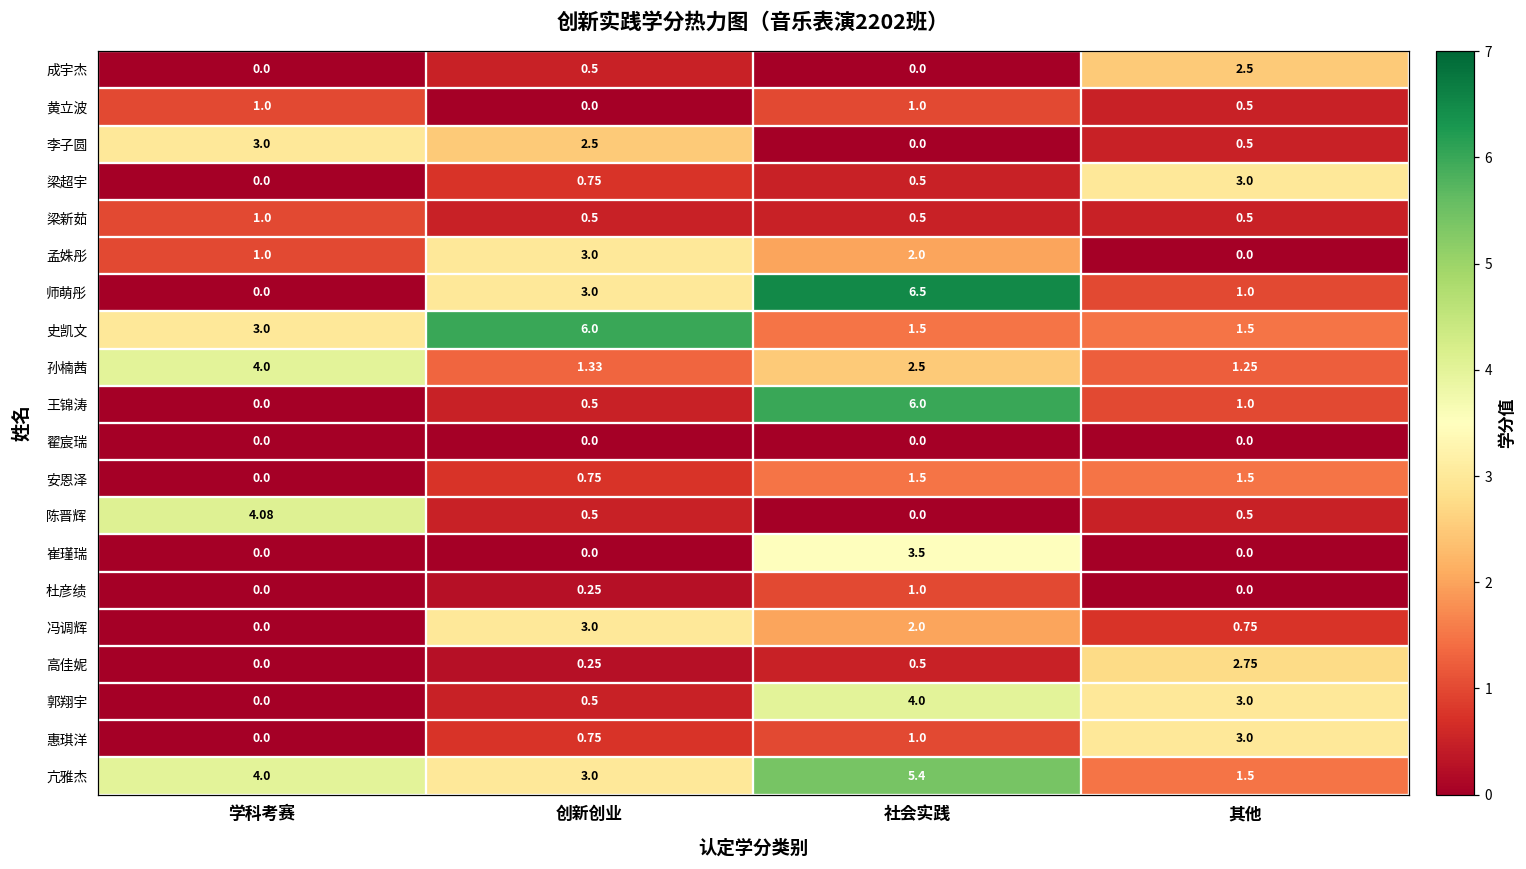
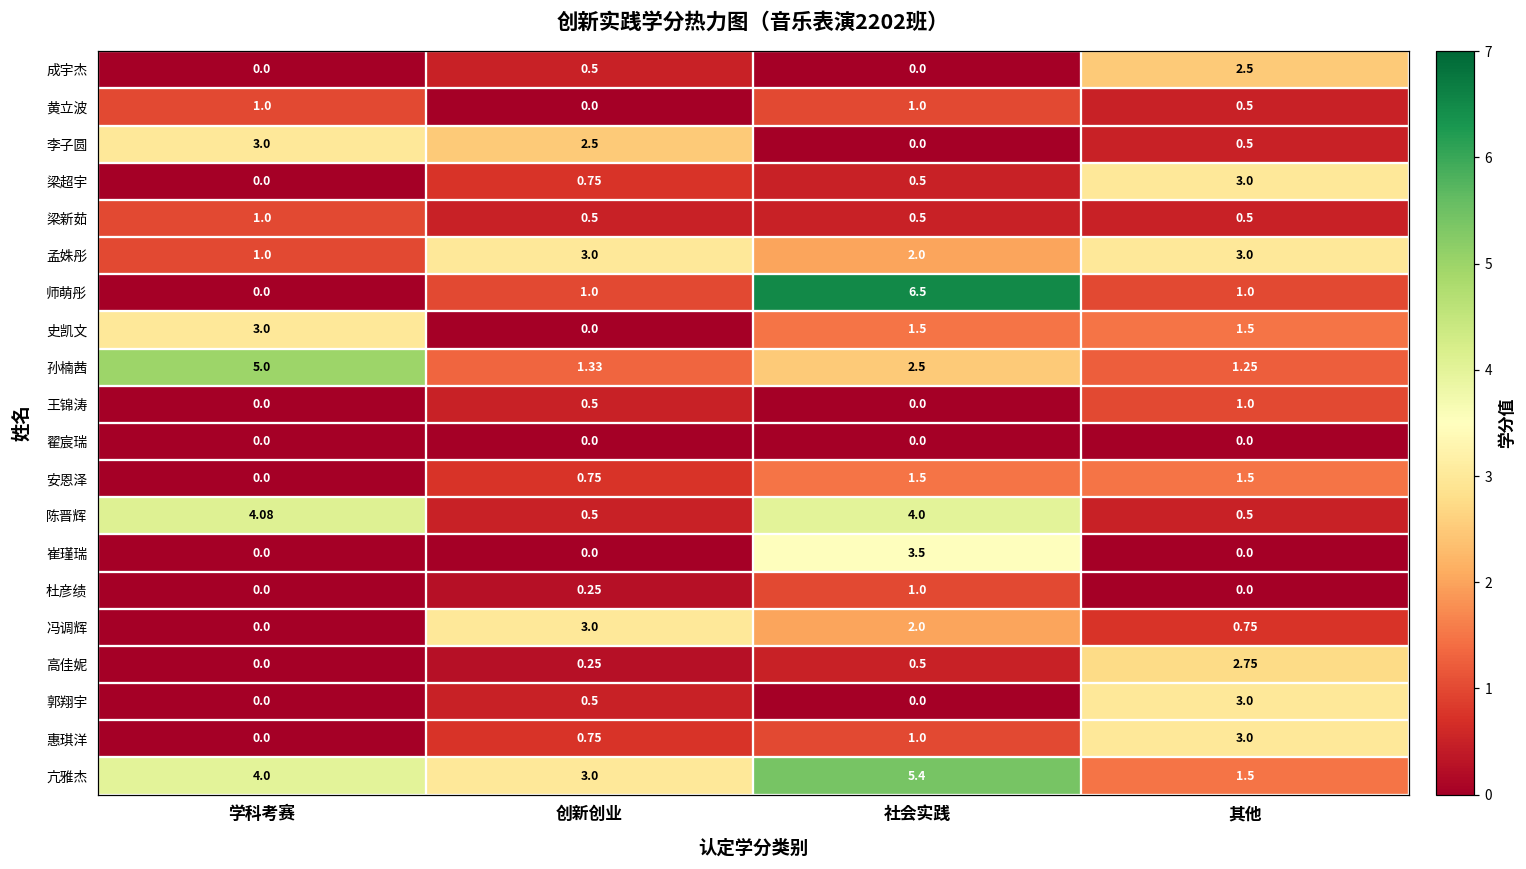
孟姝彤, 其他: 0.0 -> 3.0
师萌彤, 创新创业: 3.0 -> 1.0
史凯文, 创新创业: 6.0 -> 0.0
孙楠茜, 学科考赛: 4.0 -> 5.0
王锦涛, 社会实践: 6.0 -> 0.0
陈晋辉, 社会实践: 0.0 -> 4.0
郭翔宇, 社会实践: 4.0 -> 0.0
